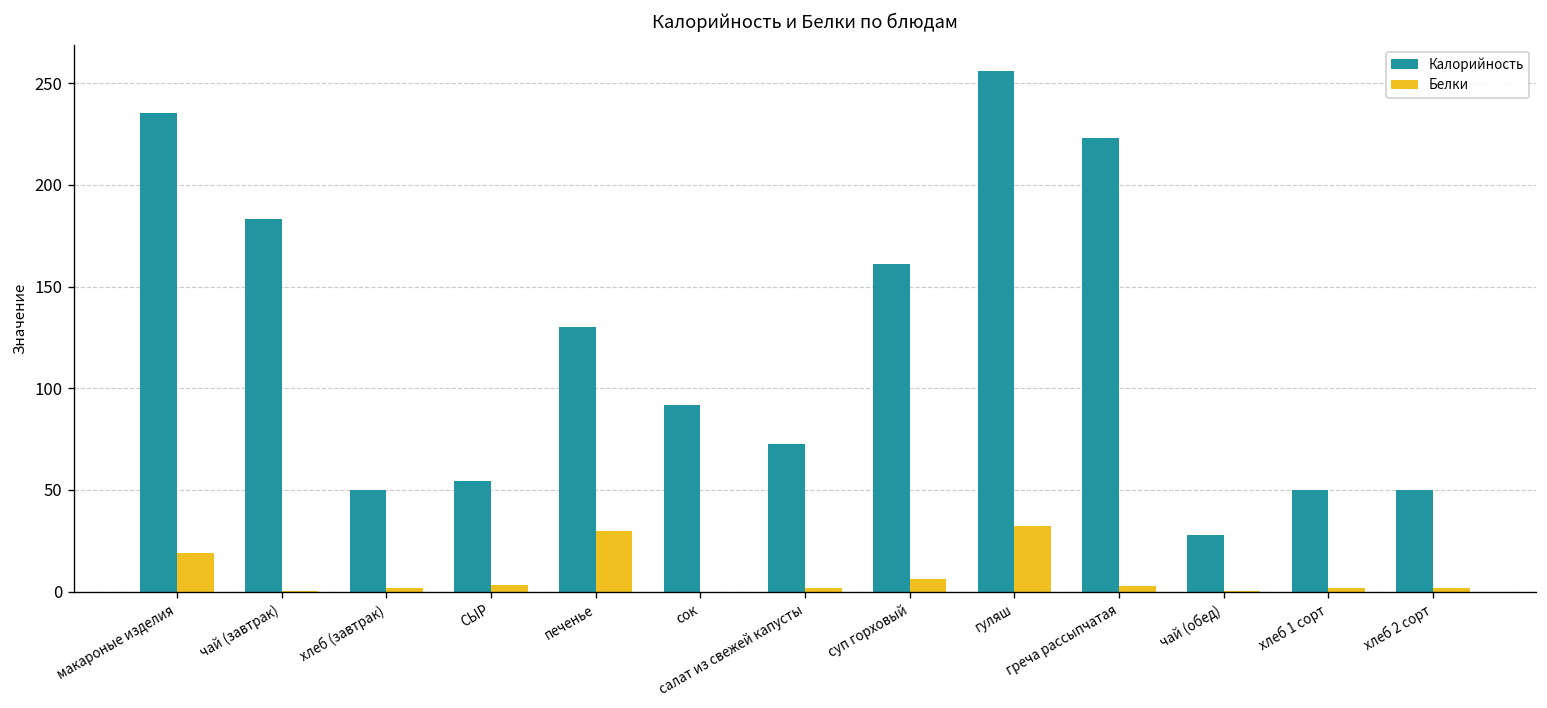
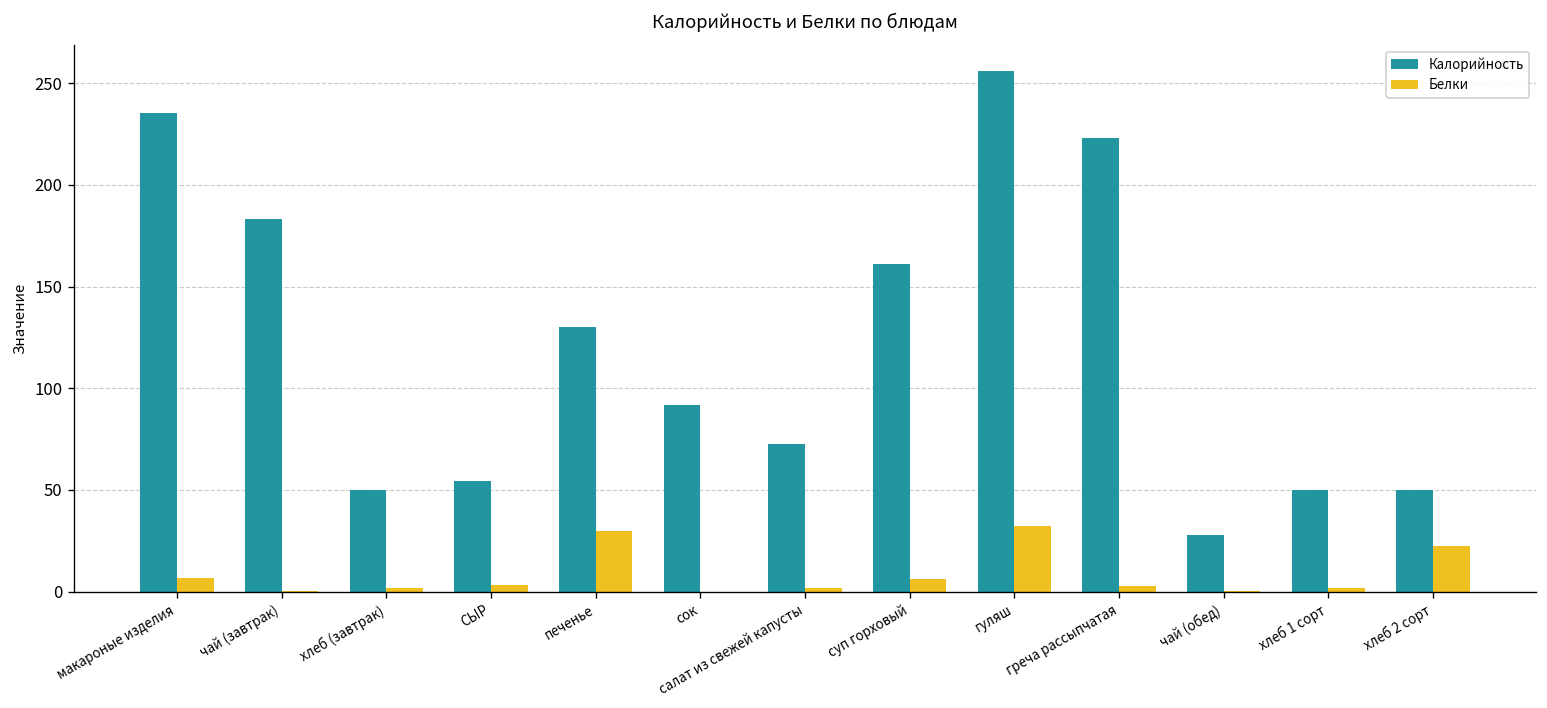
Белки, макароные изделия: 19 -> 7
Белки, хлеб 2 сорт: 2 -> 22
